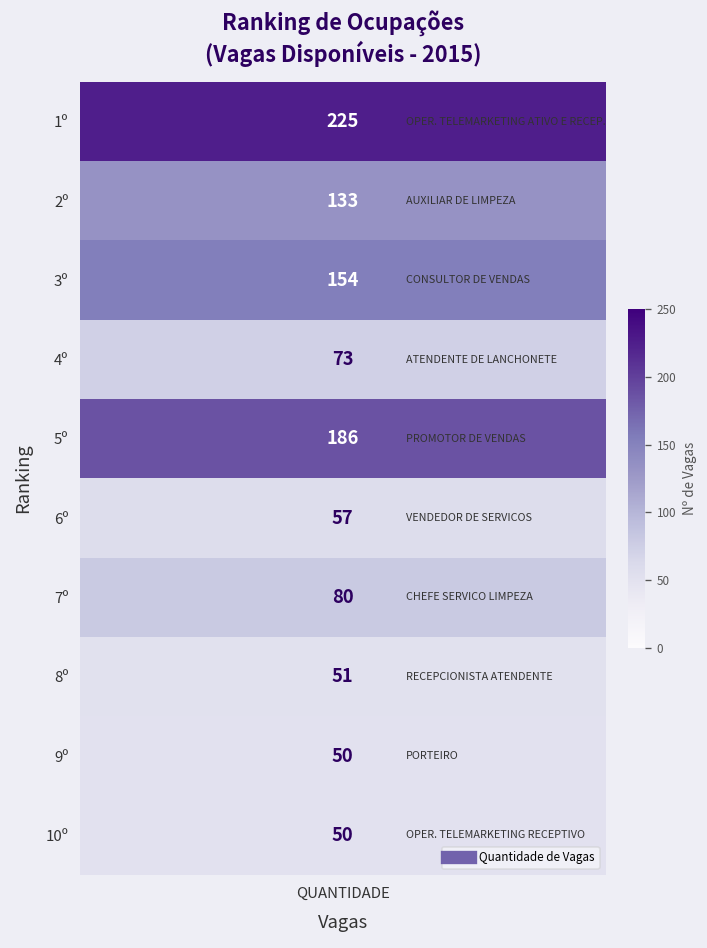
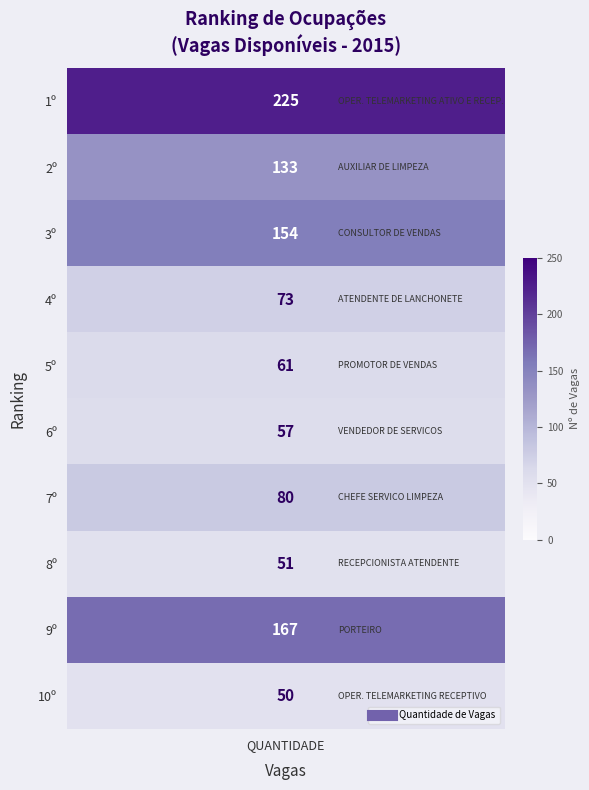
5º, QUANTIDADE: 186 -> 61
9º, QUANTIDADE: 50 -> 167
